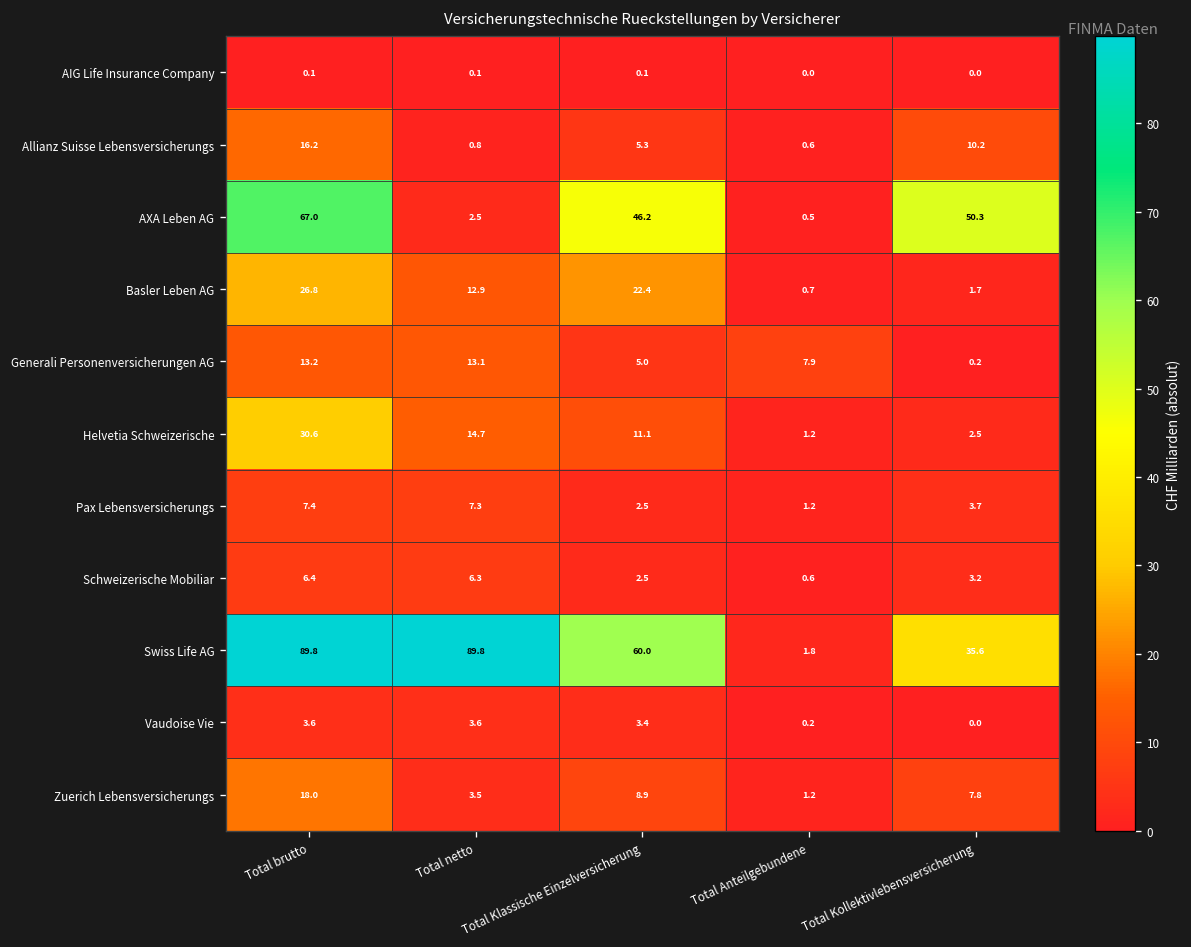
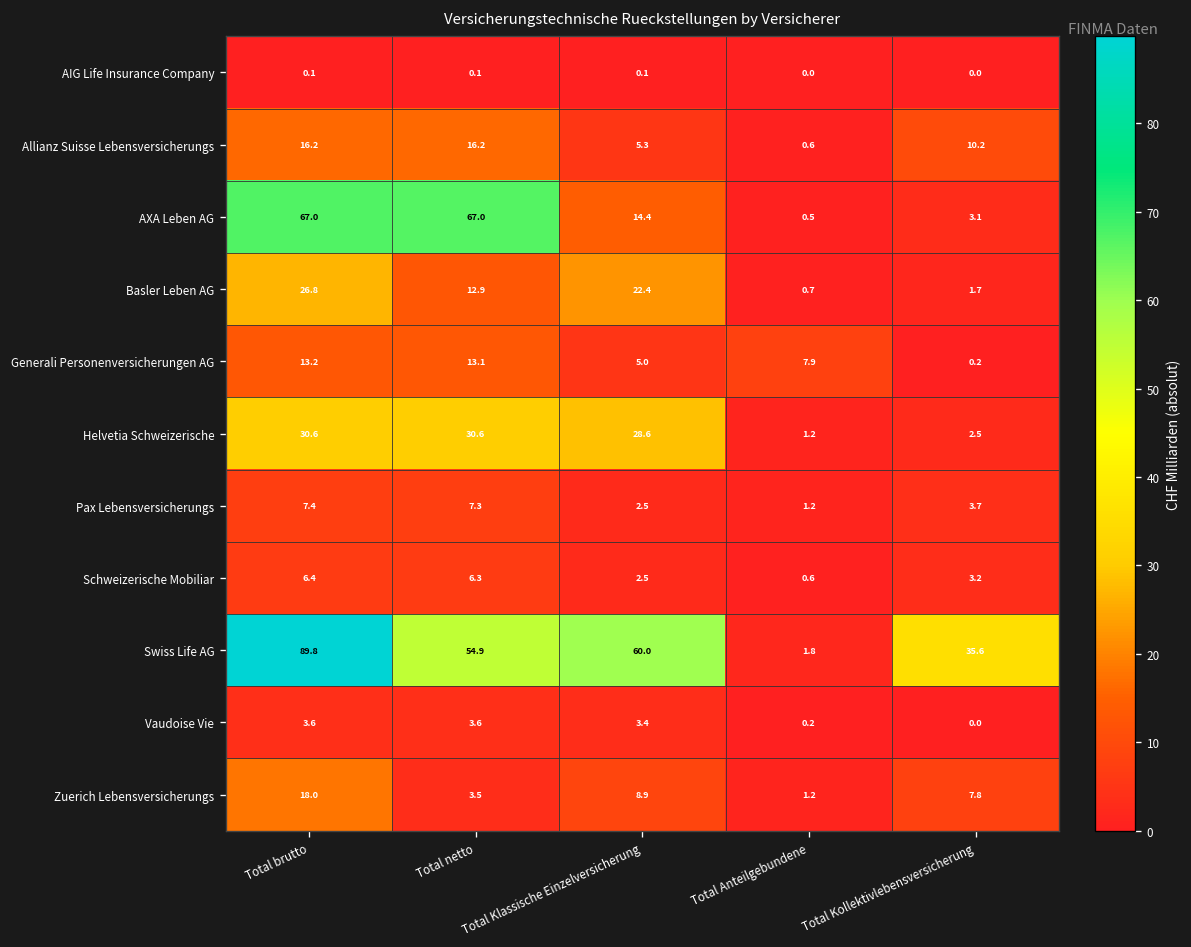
Allianz Suisse Lebensversicherungs, Total netto: 0.8 -> 16.2
AXA Leben AG, Total netto: 2.5 -> 67.0
AXA Leben AG, Total Klassische Einzelversicherung: 46.2 -> 14.4
AXA Leben AG, Total Kollektivlebensversicherung: 50.3 -> 3.1
Helvetia Schweizerische, Total netto: 14.7 -> 30.6
Helvetia Schweizerische, Total Klassische Einzelversicherung: 11.1 -> 28.6
Swiss Life AG, Total netto: 89.8 -> 54.9
